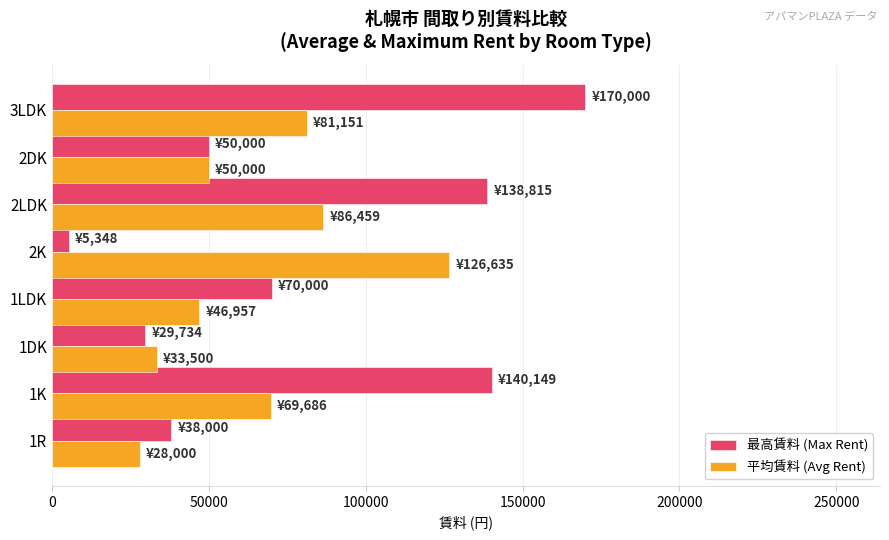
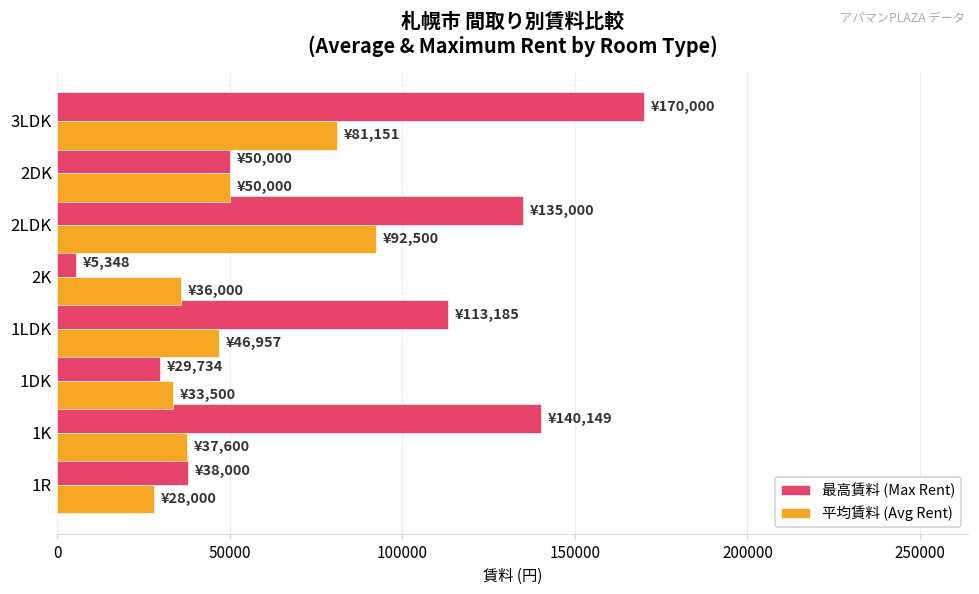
最高賃料 (Max Rent), 2LDK: ¥138,815 -> ¥135,000
平均賃料 (Avg Rent), 2LDK: ¥86,459 -> ¥92,500
平均賃料 (Avg Rent), 2K: ¥126,635 -> ¥36,000
最高賃料 (Max Rent), 1LDK: ¥70,000 -> ¥113,185
平均賃料 (Avg Rent), 1K: ¥69,686 -> ¥37,600
